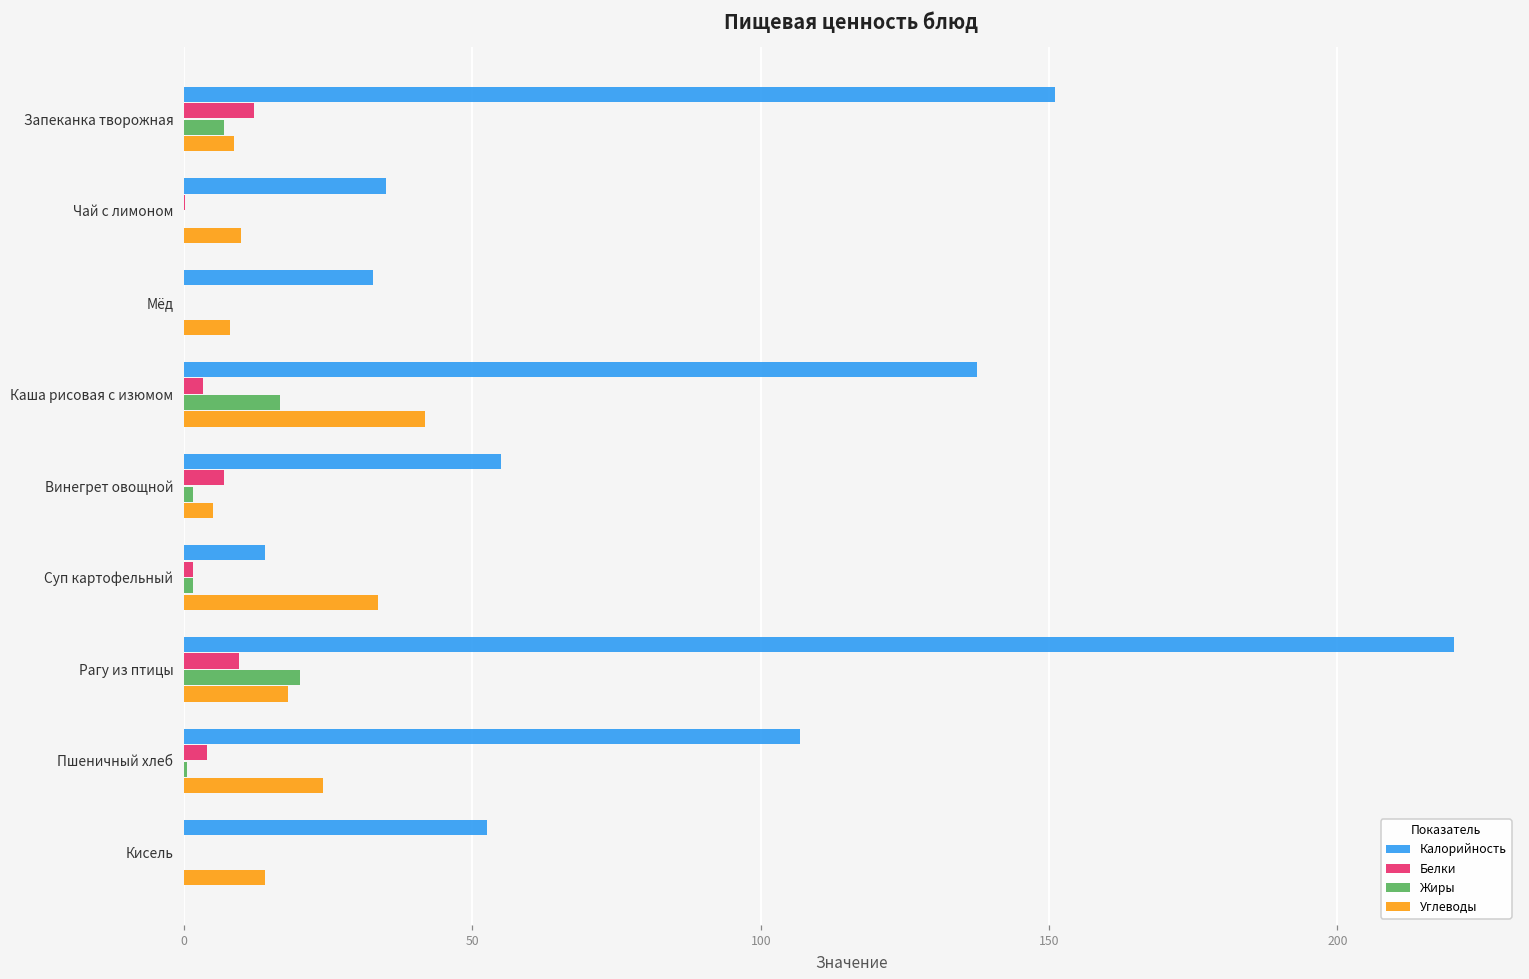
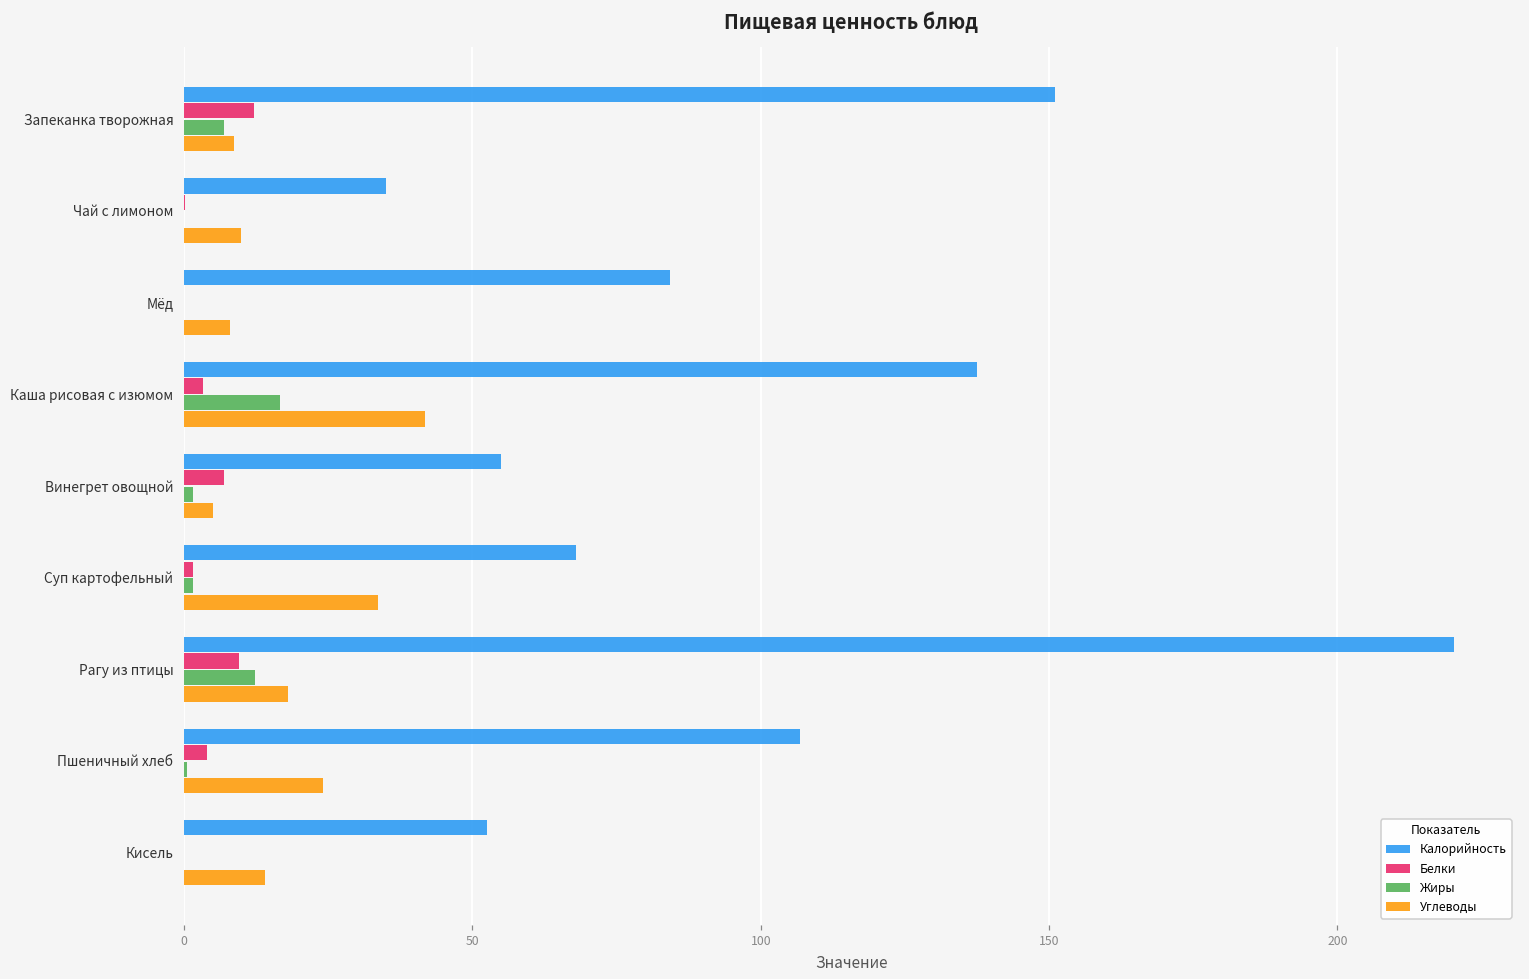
Калорийность, Мёд: 33 -> 84
Калорийность, Суп картофельный: 14 -> 68
Жиры, Рагу из птицы: 20 -> 12
